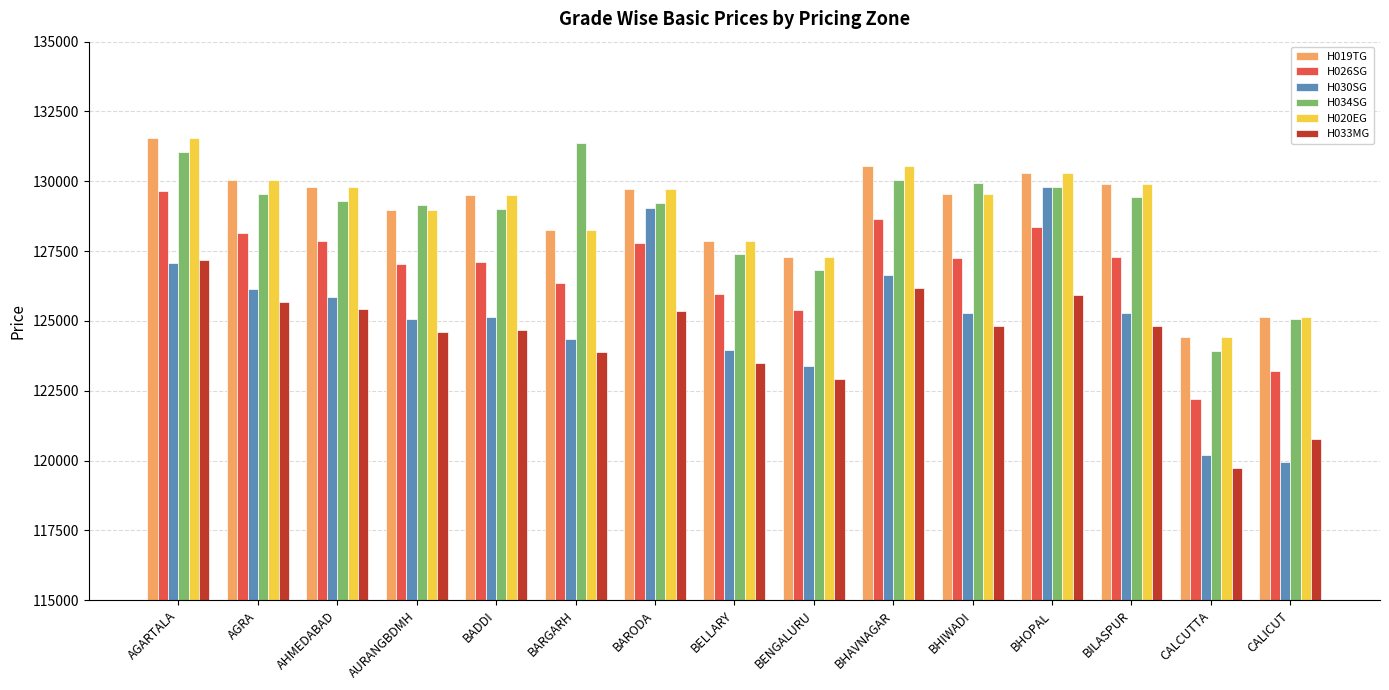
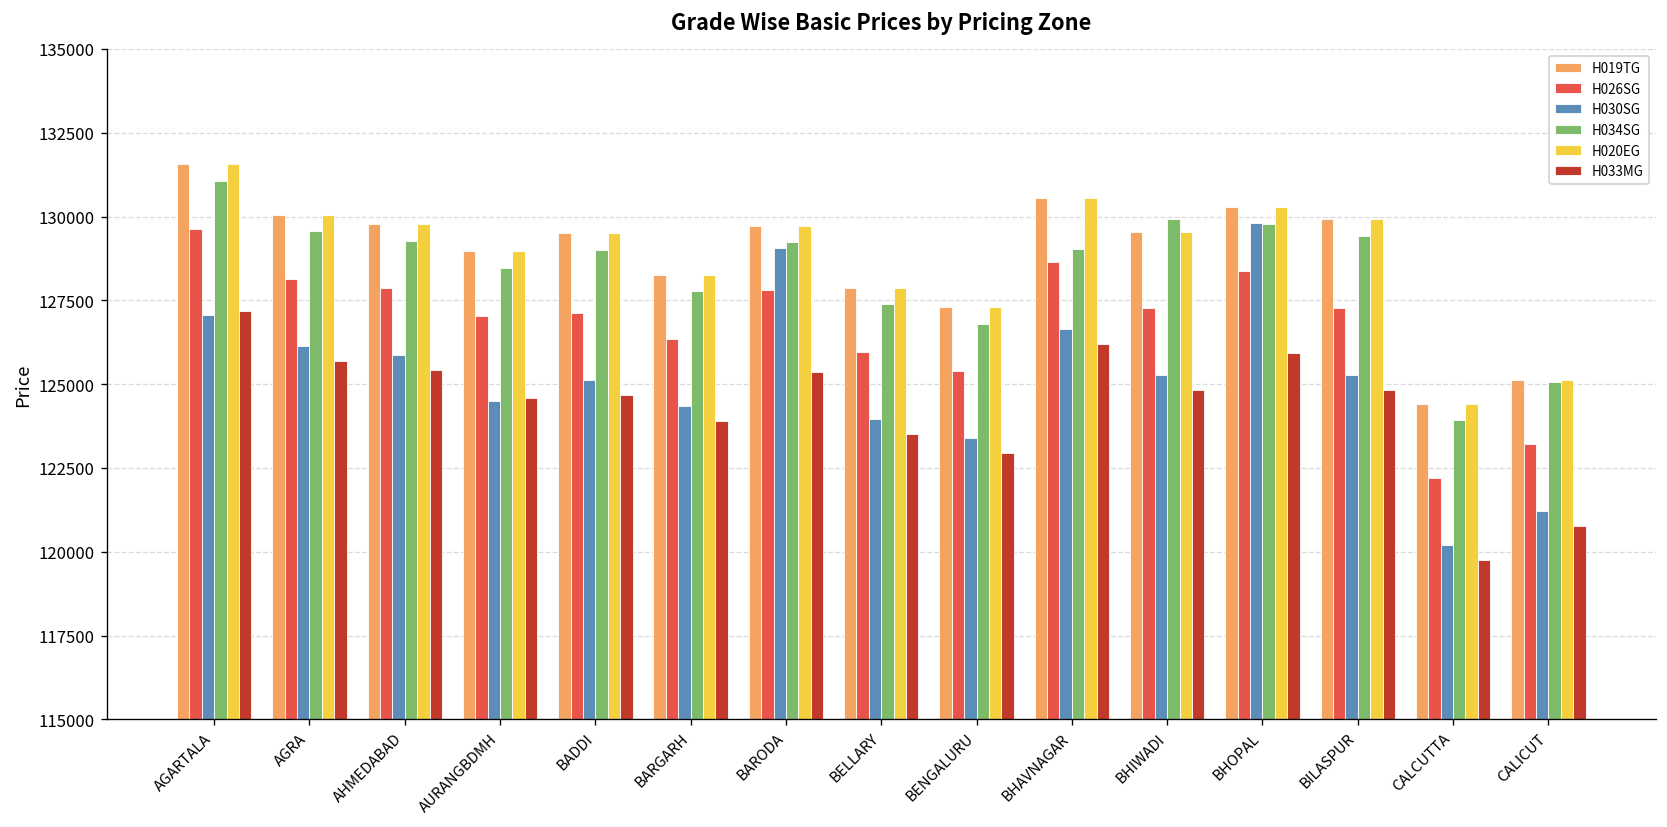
H030SG, AURANGBDMH: 125100 -> 124500
H034SG, AURANGBDMH: 129200 -> 128500
H034SG, BARGARH: 131400 -> 127800
H034SG, BHAVNAGAR: 130100 -> 129000
H030SG, CALICUT: 120000 -> 121200
